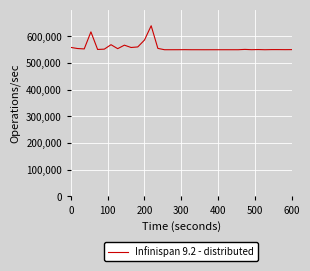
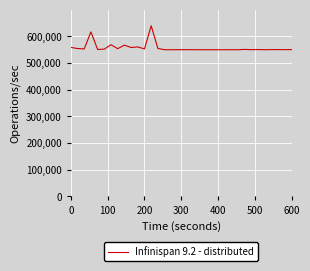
200: 590,000 -> 550,000
